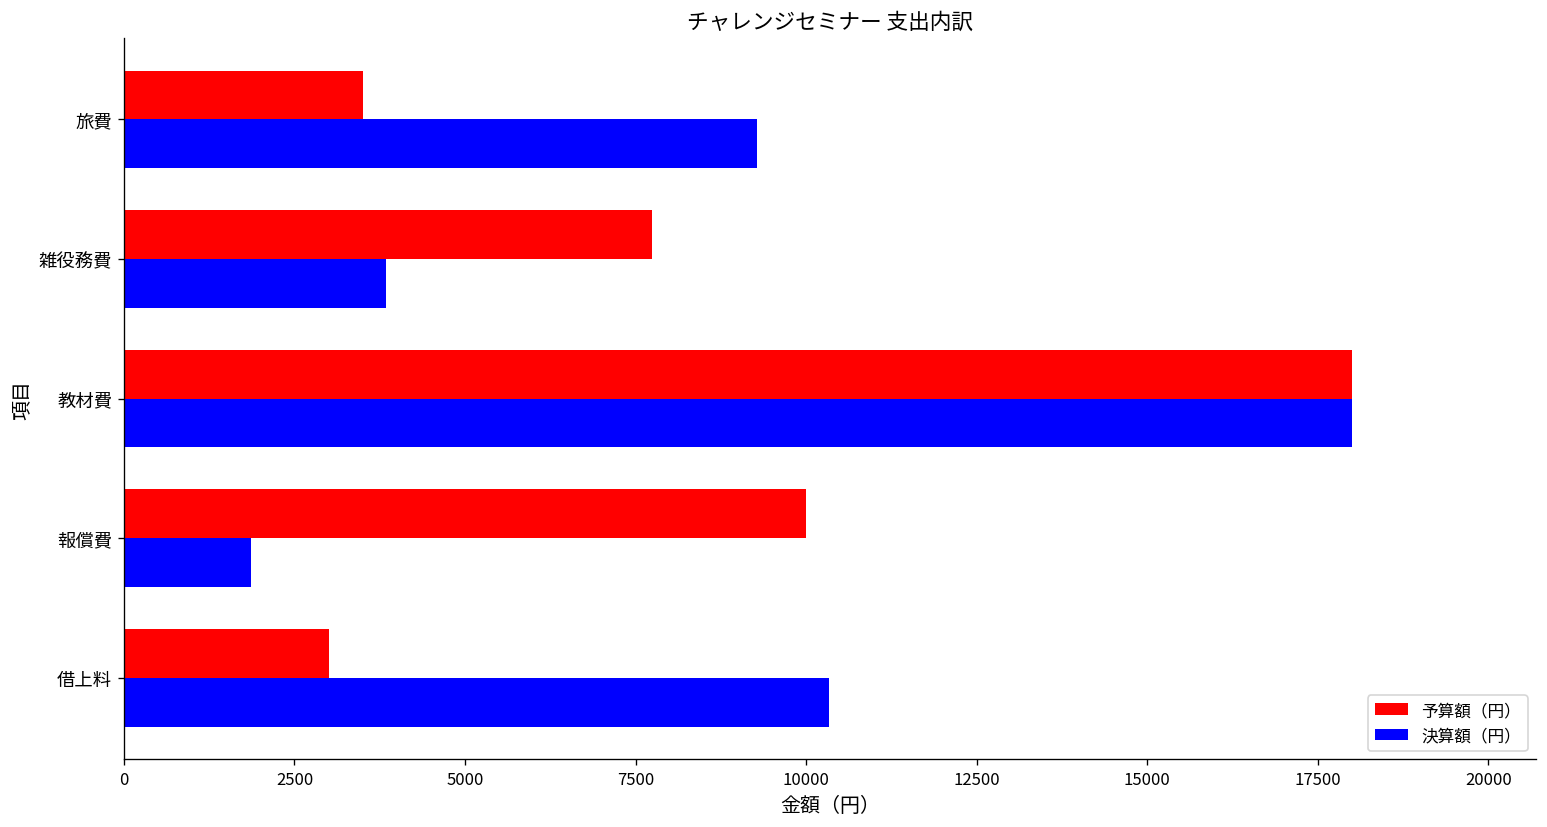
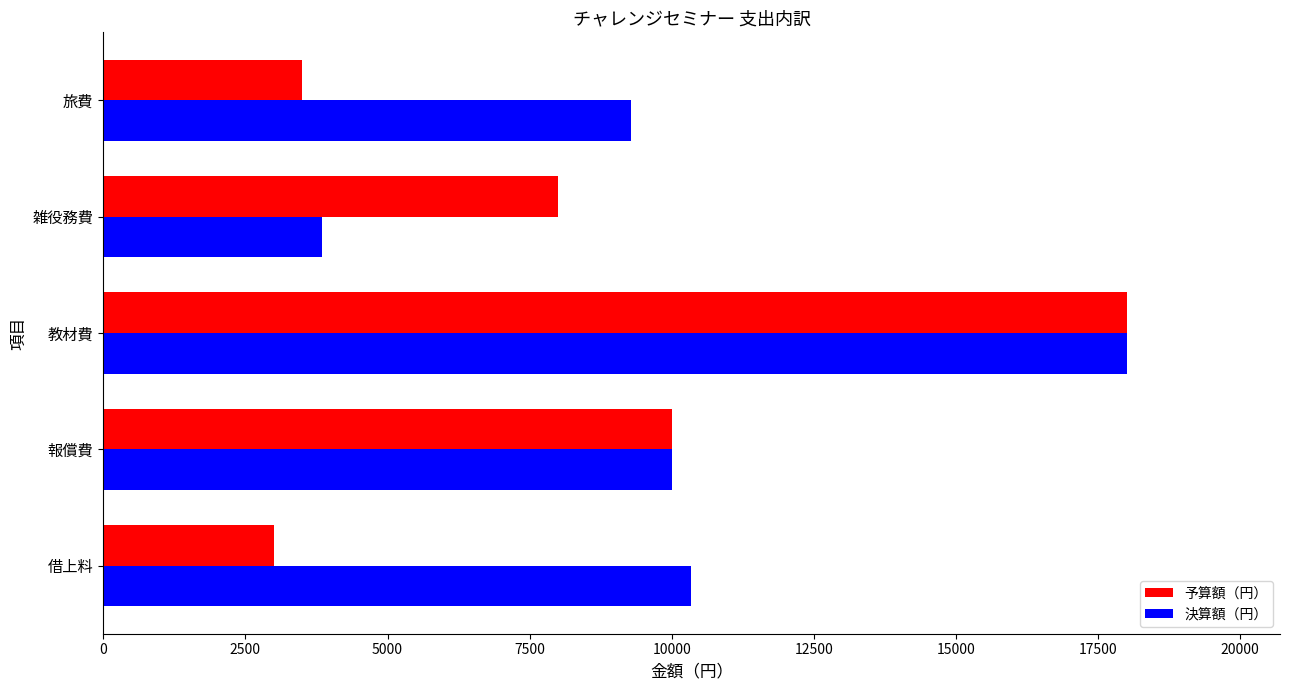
予算額（円）, 雑役務費: 7700 -> 8000
決算額（円）, 報償費: 1900 -> 10000
